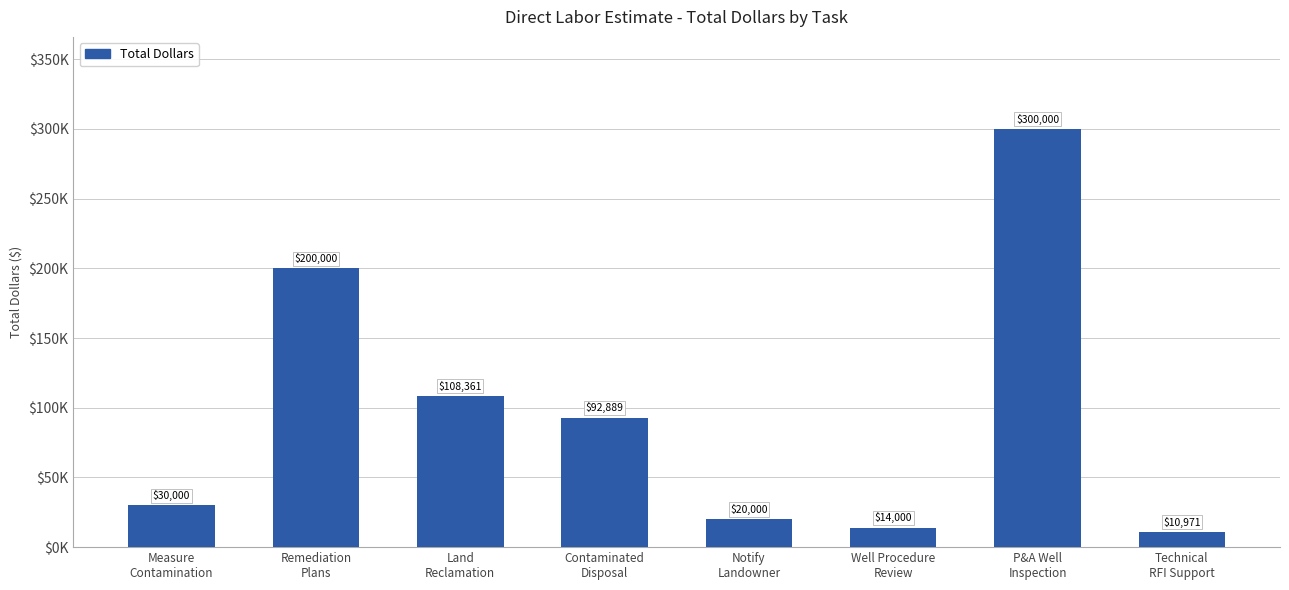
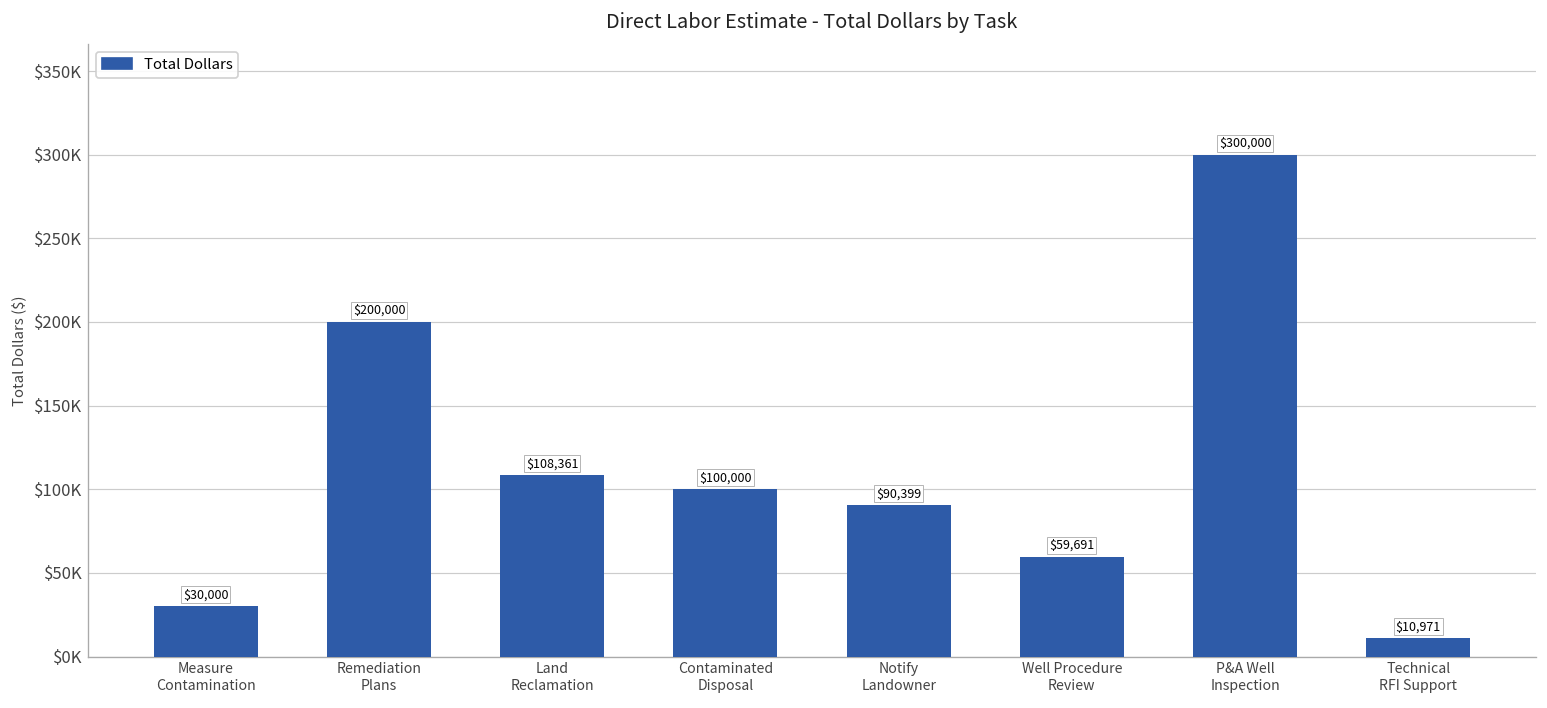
Contaminated Disposal: $92,889 -> $100,000
Notify Landowner: $20,000 -> $90,399
Well Procedure Review: $14,000 -> $59,691
